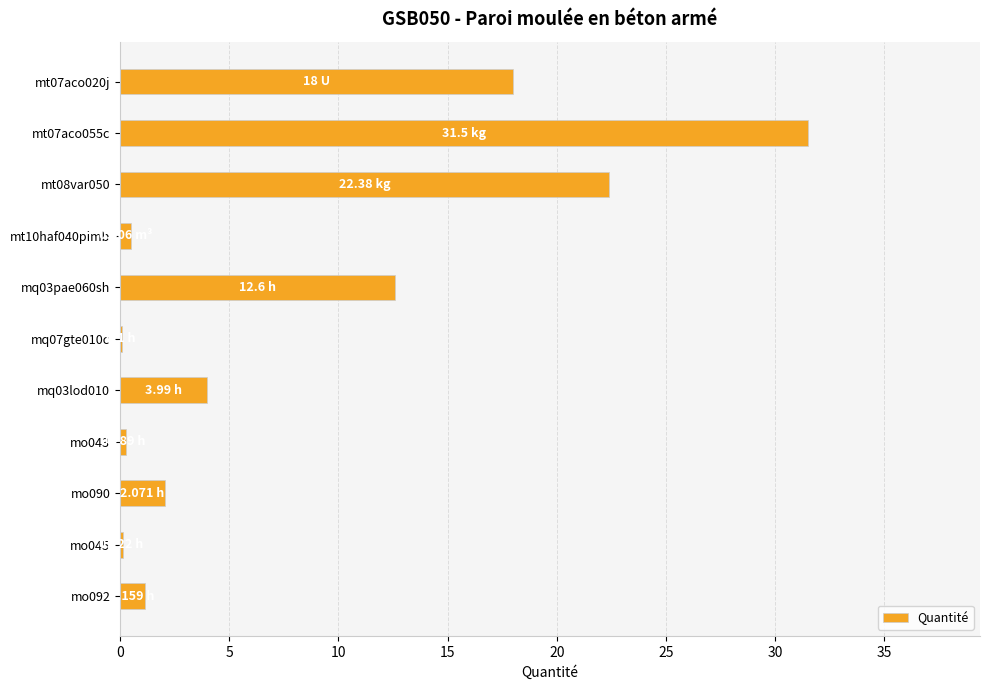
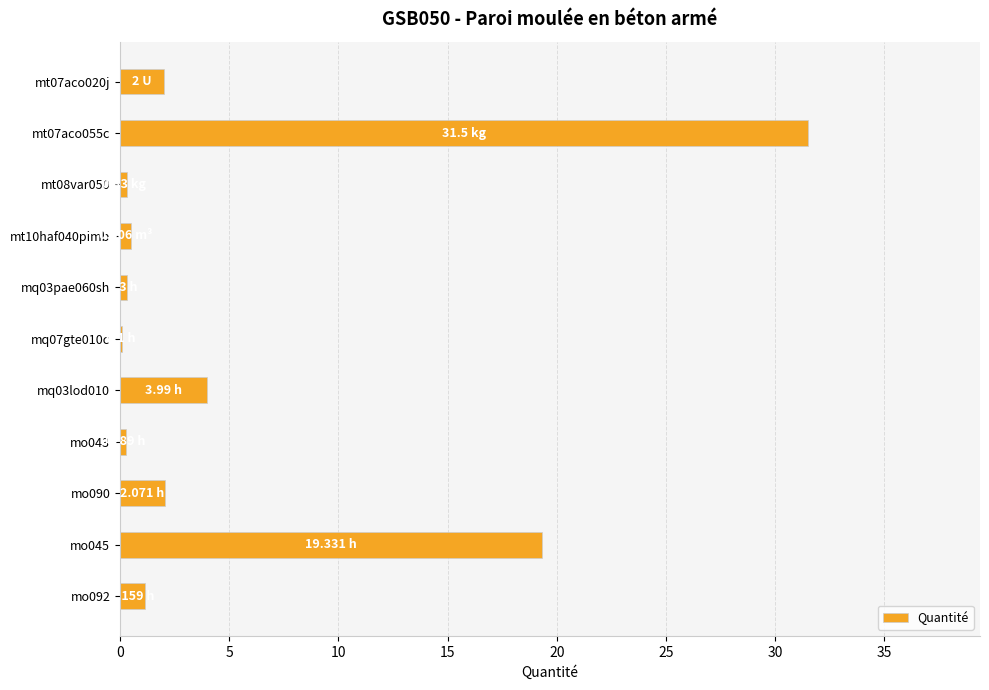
mt07aco020j: 18 -> 2
mt08var050: 22.4 -> 0.3
mq03pae060sh: 12.6 -> 0.3
mo045: 0.1 -> 19.3
